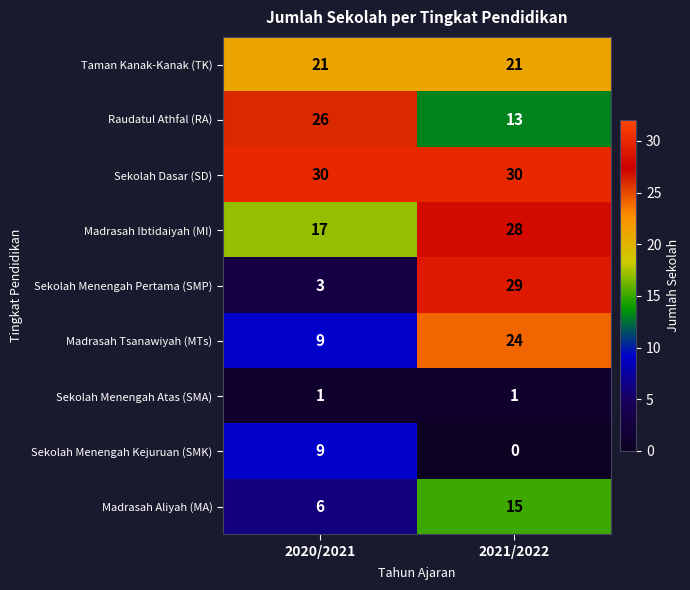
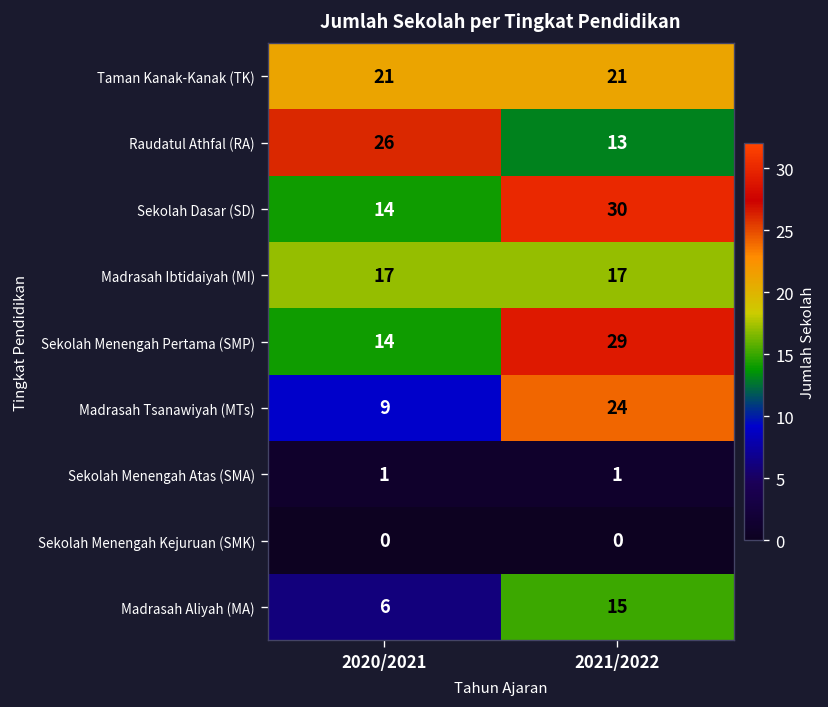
Sekolah Dasar (SD), 2020/2021: 30 -> 14
Madrasah Ibtidaiyah (MI), 2021/2022: 28 -> 17
Sekolah Menengah Pertama (SMP), 2020/2021: 3 -> 14
Sekolah Menengah Kejuruan (SMK), 2020/2021: 9 -> 0
